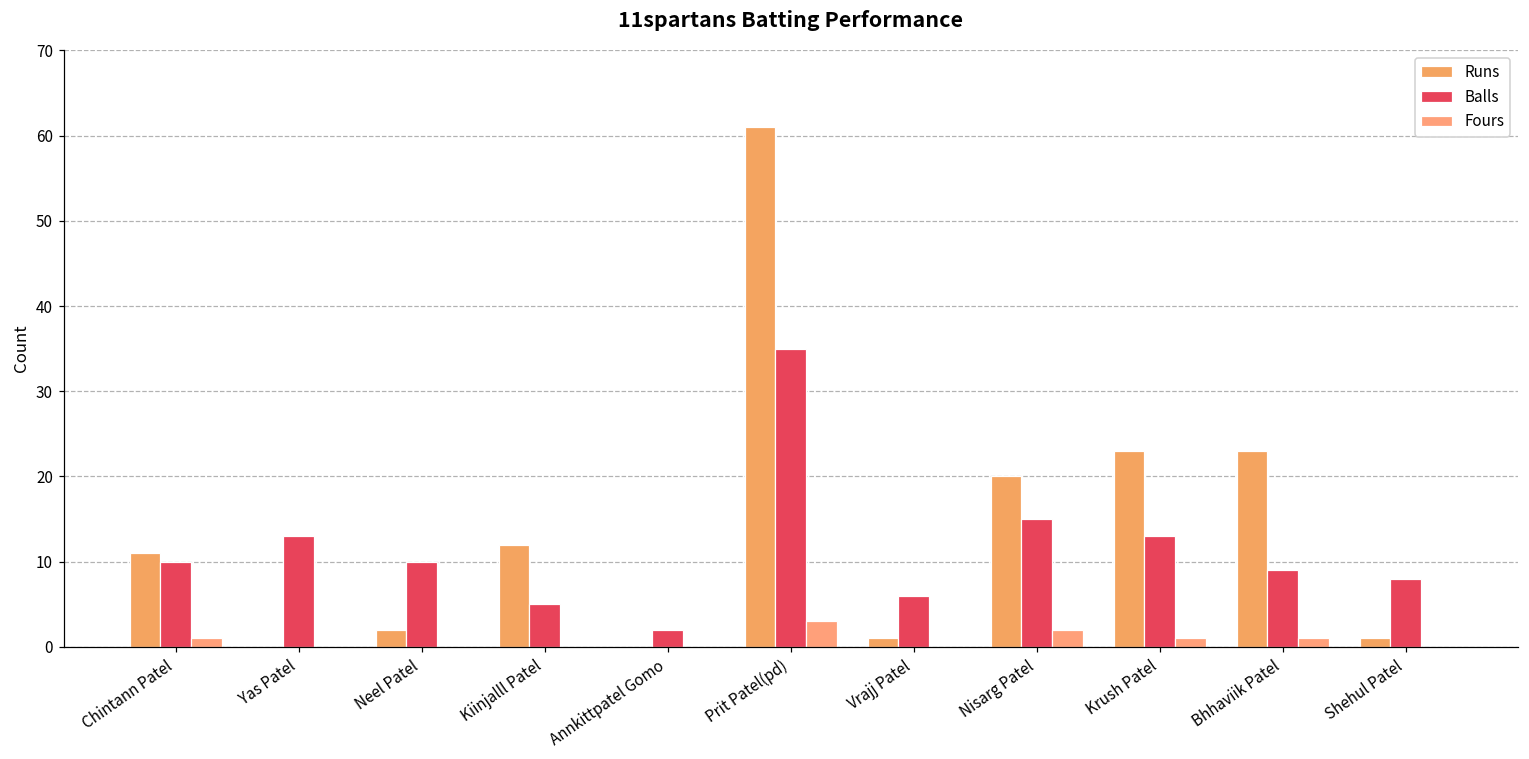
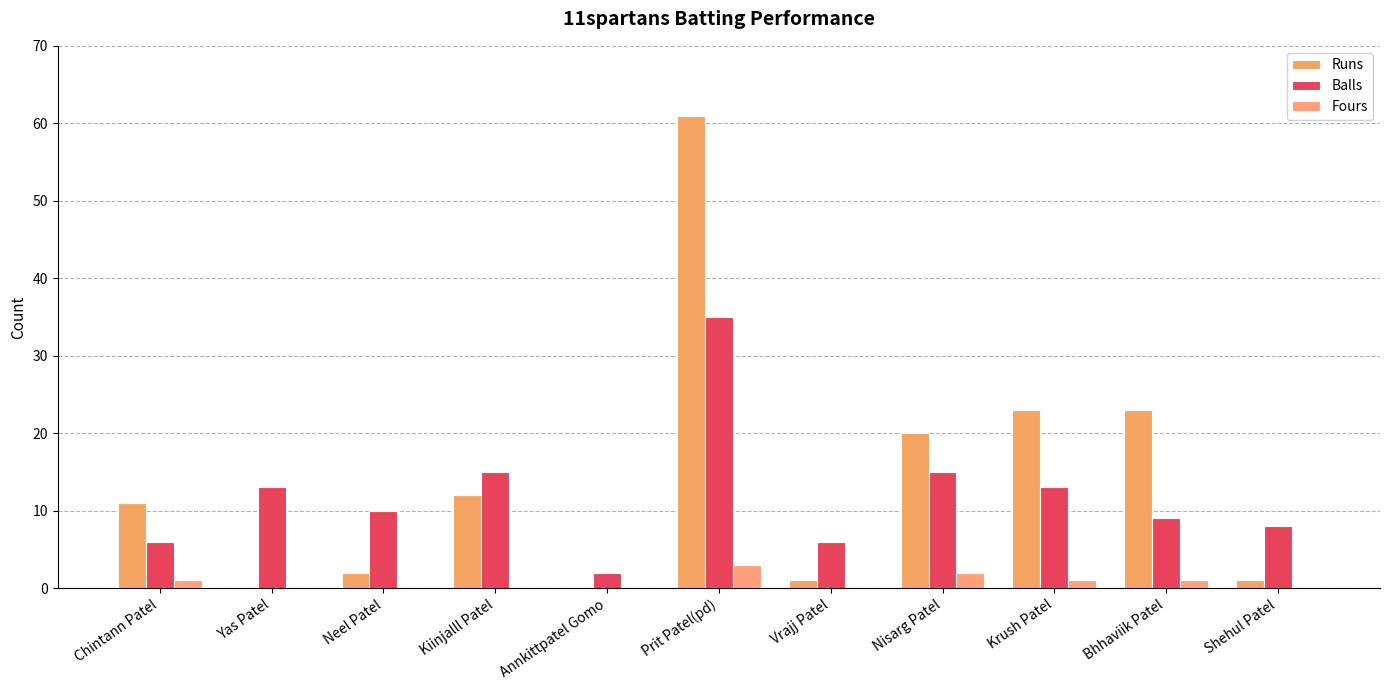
Balls, Chintann Patel: 10 -> 6
Balls, Kiinjalll Patel: 5 -> 15
